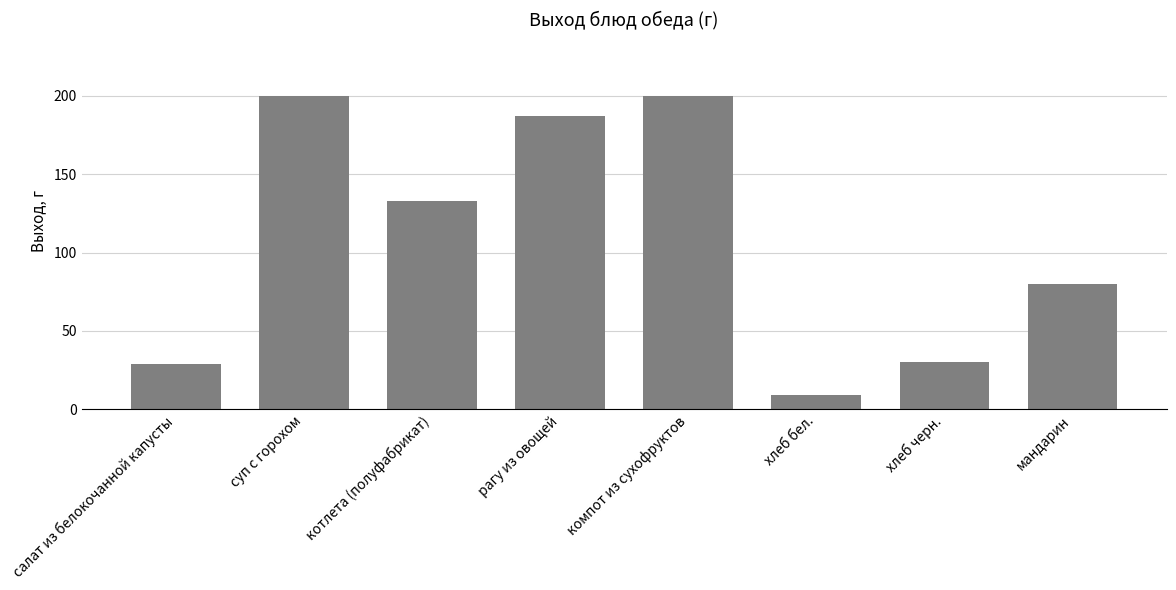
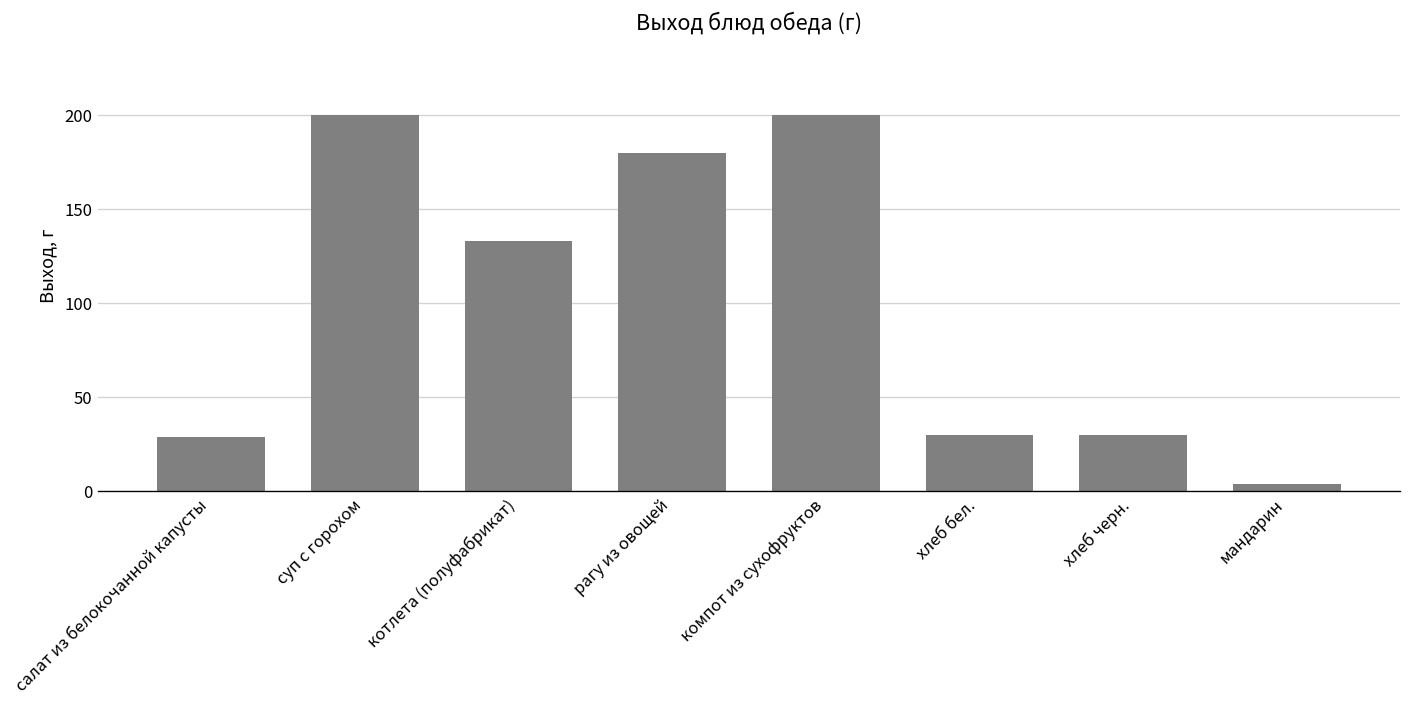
рагу из овощей: 187 -> 180
хлеб бел.: 9 -> 30
мандарин: 80 -> 4
